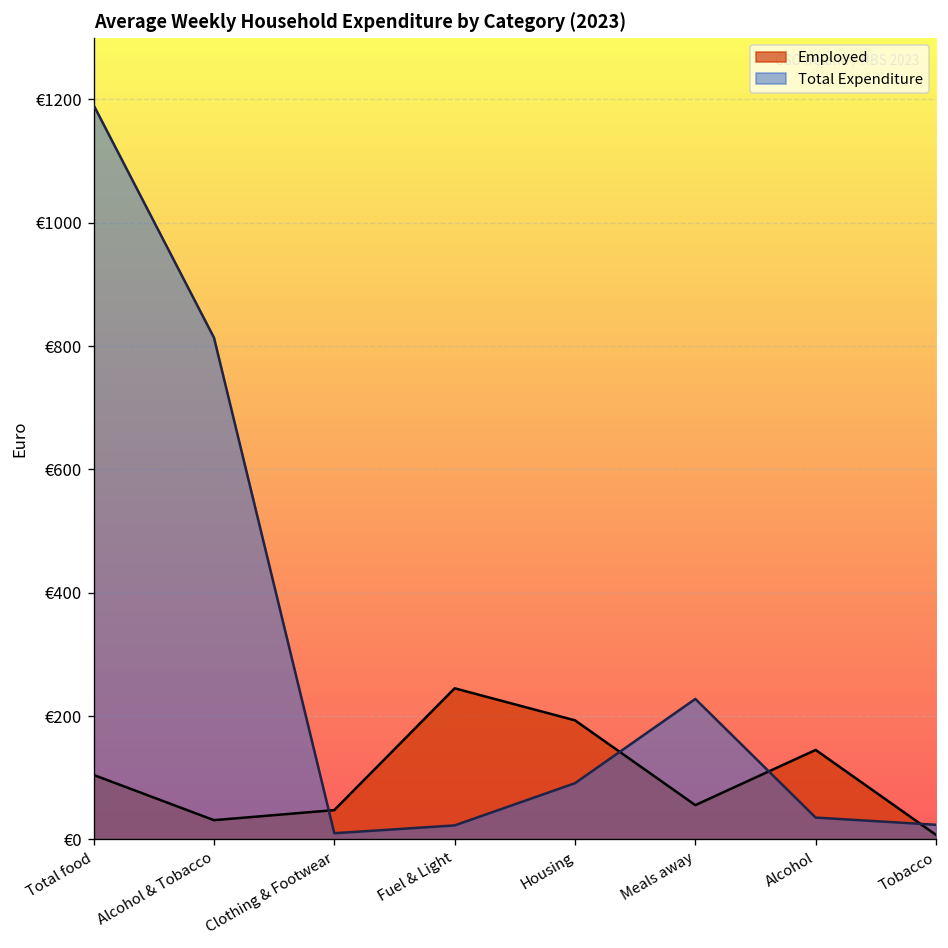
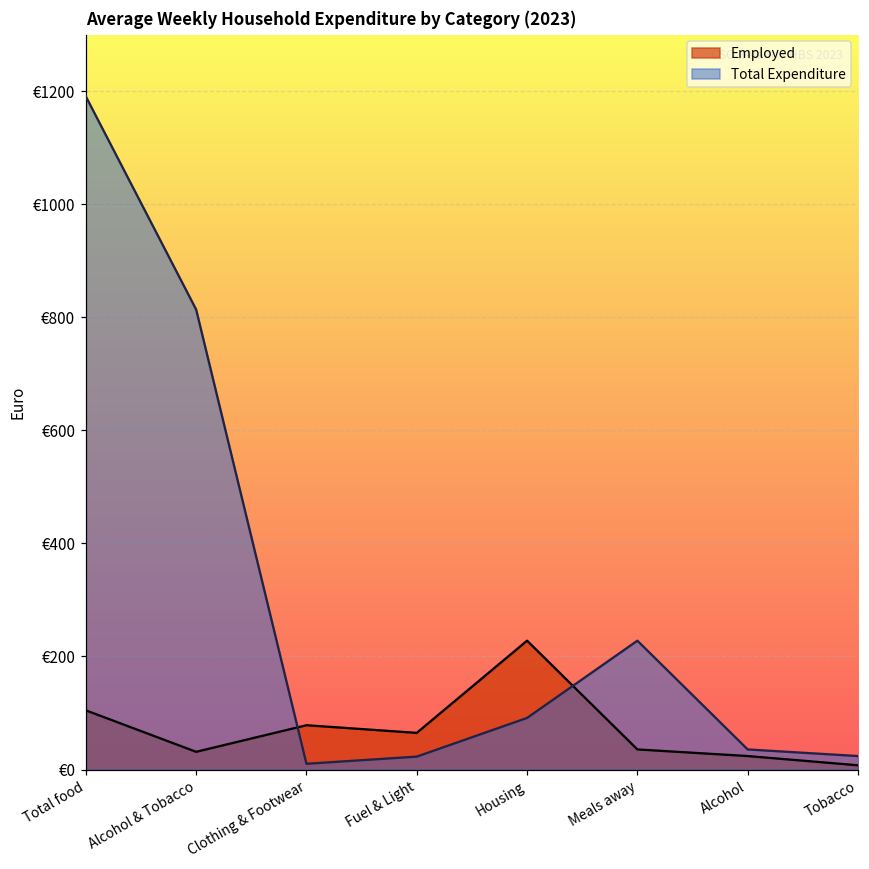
Employed, Clothing & Footwear: €50 -> €80
Employed, Fuel & Light: €250 -> €60
Employed, Housing: €190 -> €230
Employed, Meals away: €60 -> €40
Employed, Alcohol: €150 -> €20
